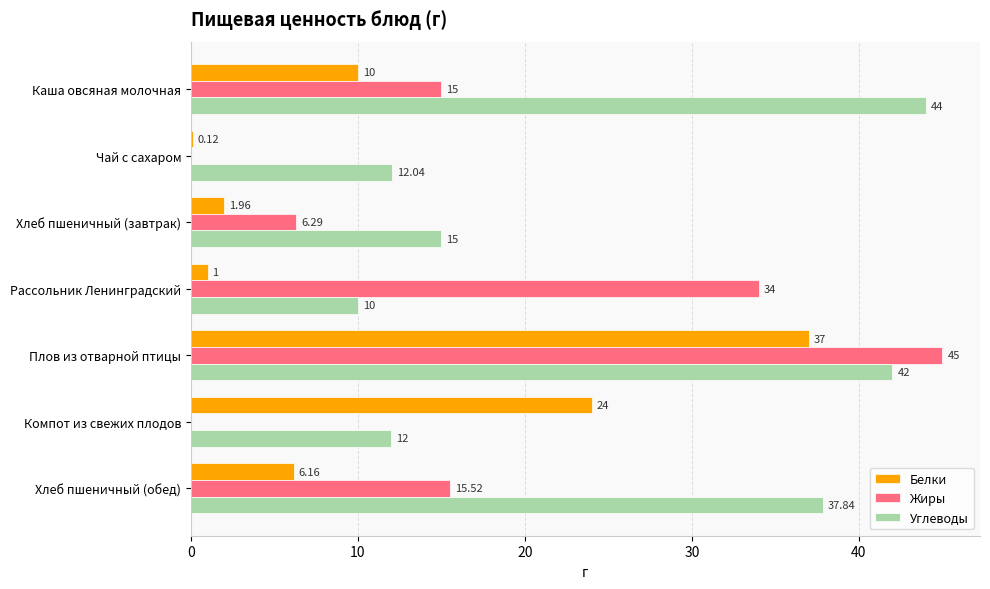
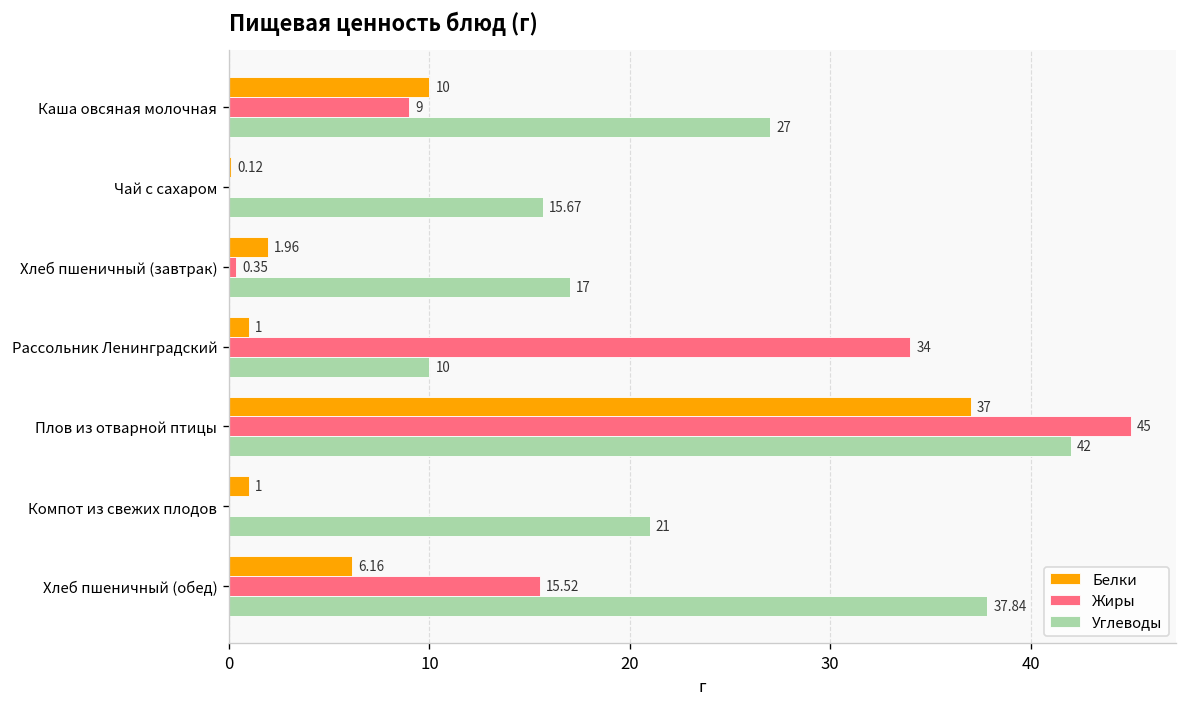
Жиры, Каша овсяная молочная: 15 -> 9
Углеводы, Каша овсяная молочная: 44 -> 27
Углеводы, Чай с сахаром: 12.04 -> 15.67
Жиры, Хлеб пшеничный (завтрак): 6.29 -> 0.35
Углеводы, Хлеб пшеничный (завтрак): 15 -> 17
Белки, Компот из свежих плодов: 24 -> 1
Углеводы, Компот из свежих плодов: 12 -> 21
